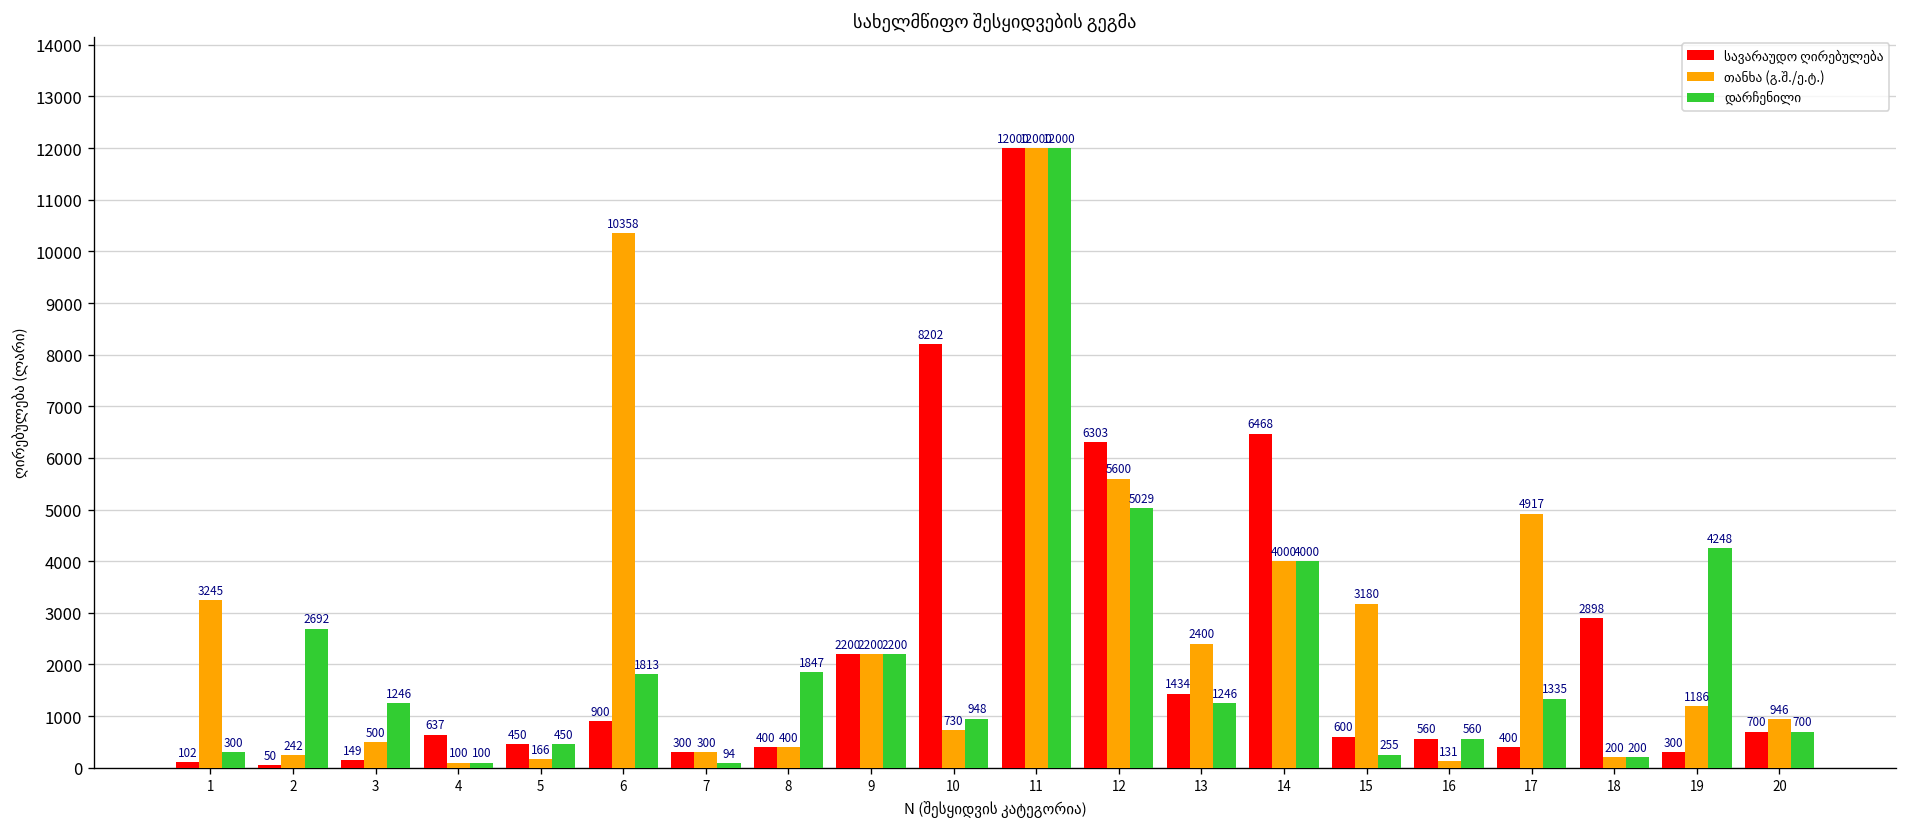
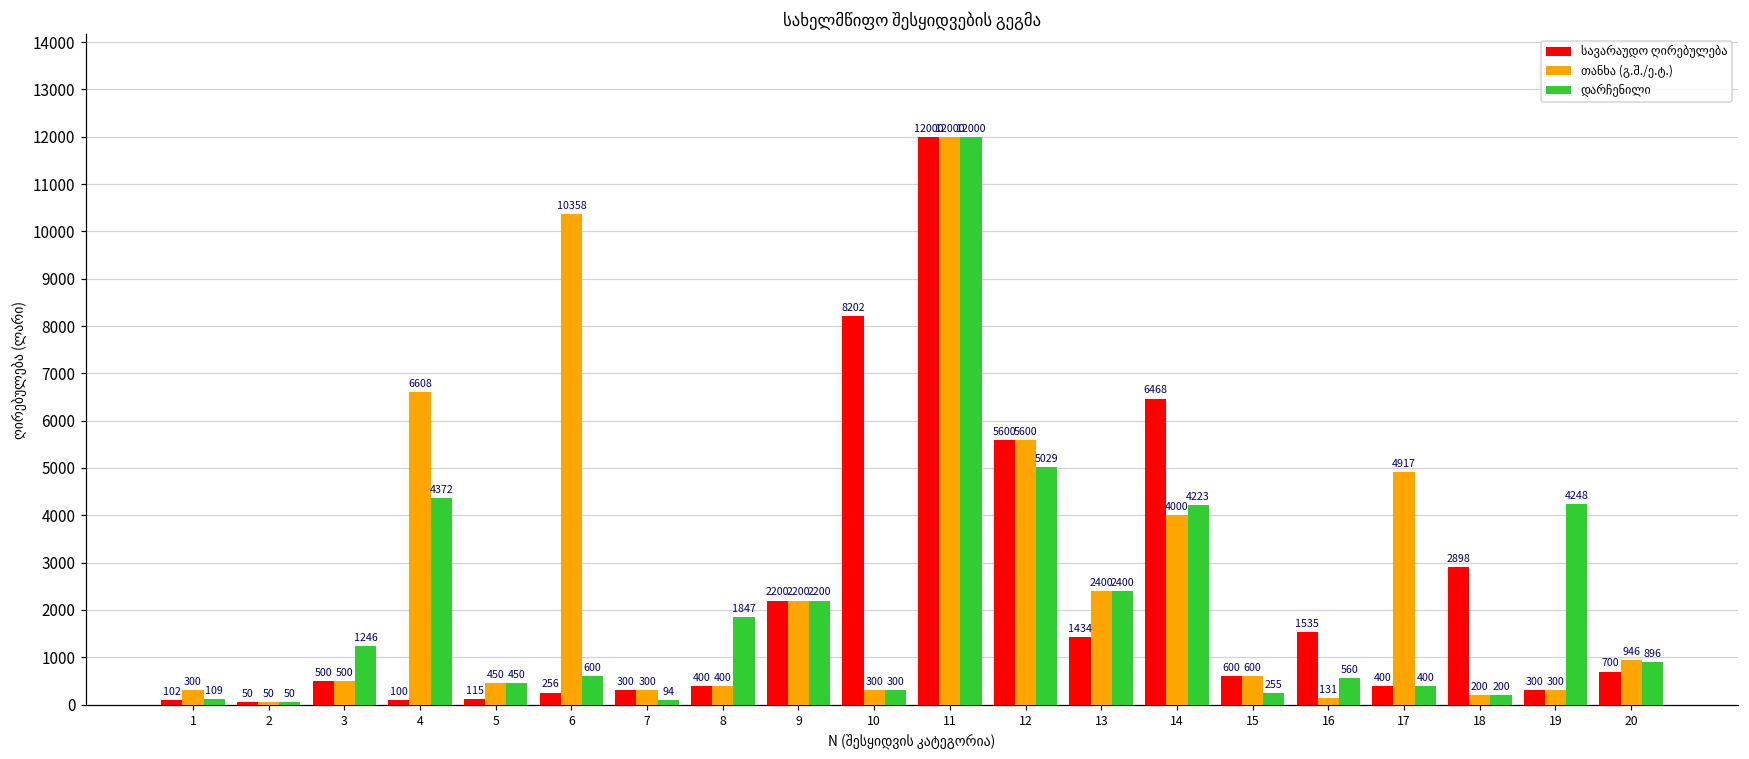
თანხა (გ.შ./ე.ტ.), 1: 3245 -> 300
დარჩენილი, 1: 300 -> 109
თანხა (გ.შ./ე.ტ.), 2: 242 -> 50
დარჩენილი, 2: 2692 -> 50
სავარაუდო ღირებულება, 3: 149 -> 500
სავარაუდო ღირებულება, 4: 637 -> 100
თანხა (გ.შ./ე.ტ.), 4: 100 -> 6608
დარჩენილი, 4: 100 -> 4372
სავარაუდო ღირებულება, 5: 450 -> 115
თანხა (გ.შ./ე.ტ.), 5: 166 -> 450
სავარაუდო ღირებულება, 6: 900 -> 256
დარჩენილი, 6: 1813 -> 600
თანხა (გ.შ./ე.ტ.), 10: 730 -> 300
დარჩენილი, 10: 948 -> 300
სავარაუდო ღირებულება, 12: 6303 -> 5600
დარჩენილი, 13: 1246 -> 2400
დარჩენილი, 14: 4000 -> 4223
თანხა (გ.შ./ე.ტ.), 15: 3180 -> 600
სავარაუდო ღირებულება, 16: 560 -> 1535
დარჩენილი, 17: 1335 -> 400
თანხა (გ.შ./ე.ტ.), 19: 1186 -> 300
დარჩენილი, 20: 700 -> 896
